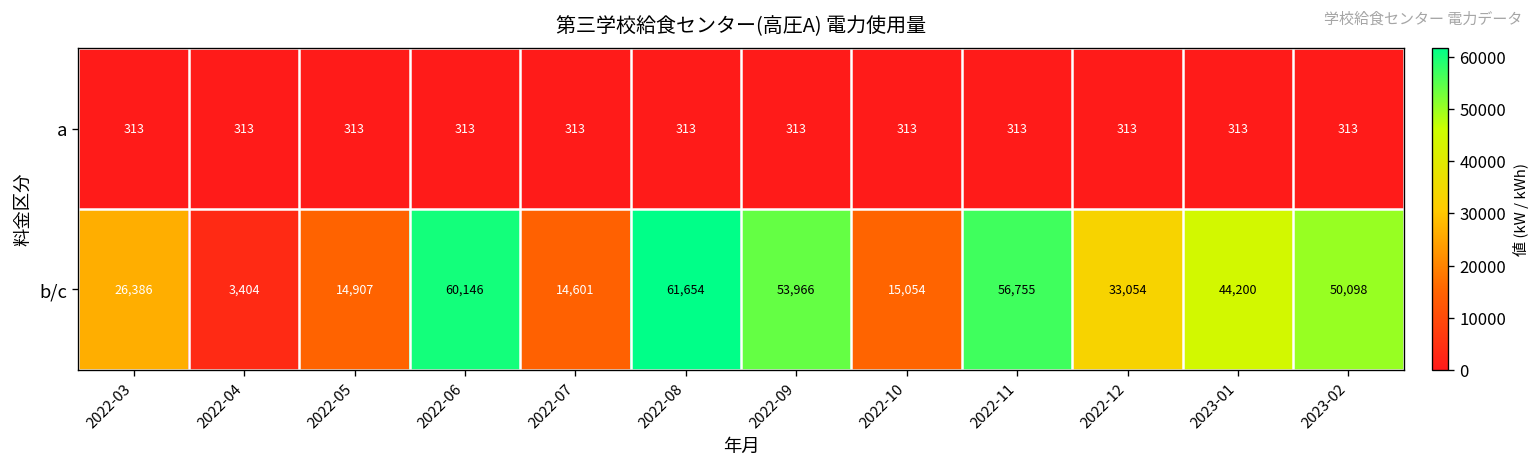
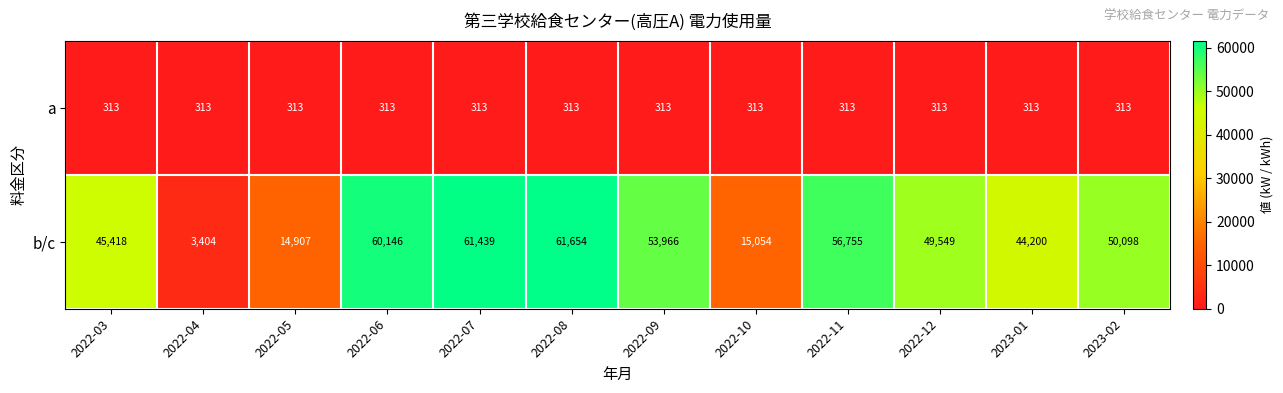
b/c, 2022-03: 26,386 -> 45,418
b/c, 2022-07: 14,601 -> 61,439
b/c, 2022-12: 33,054 -> 49,549
